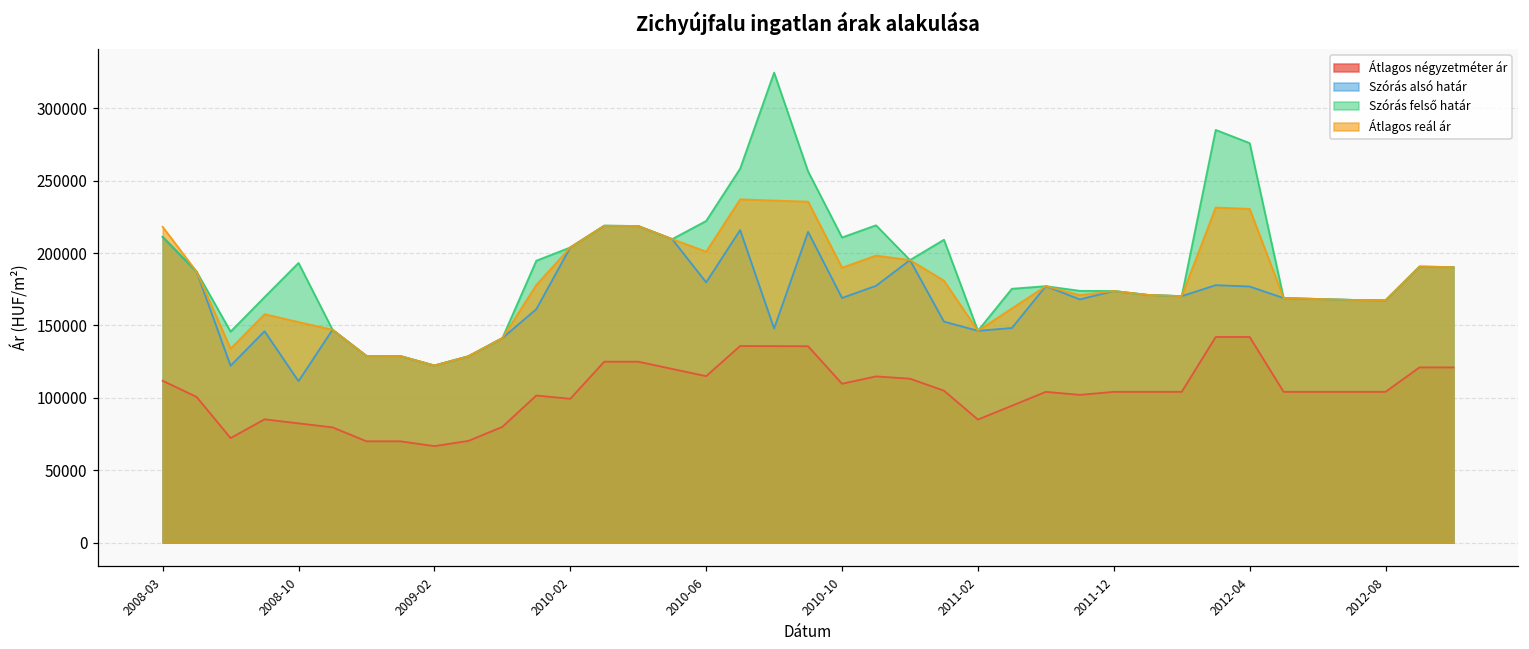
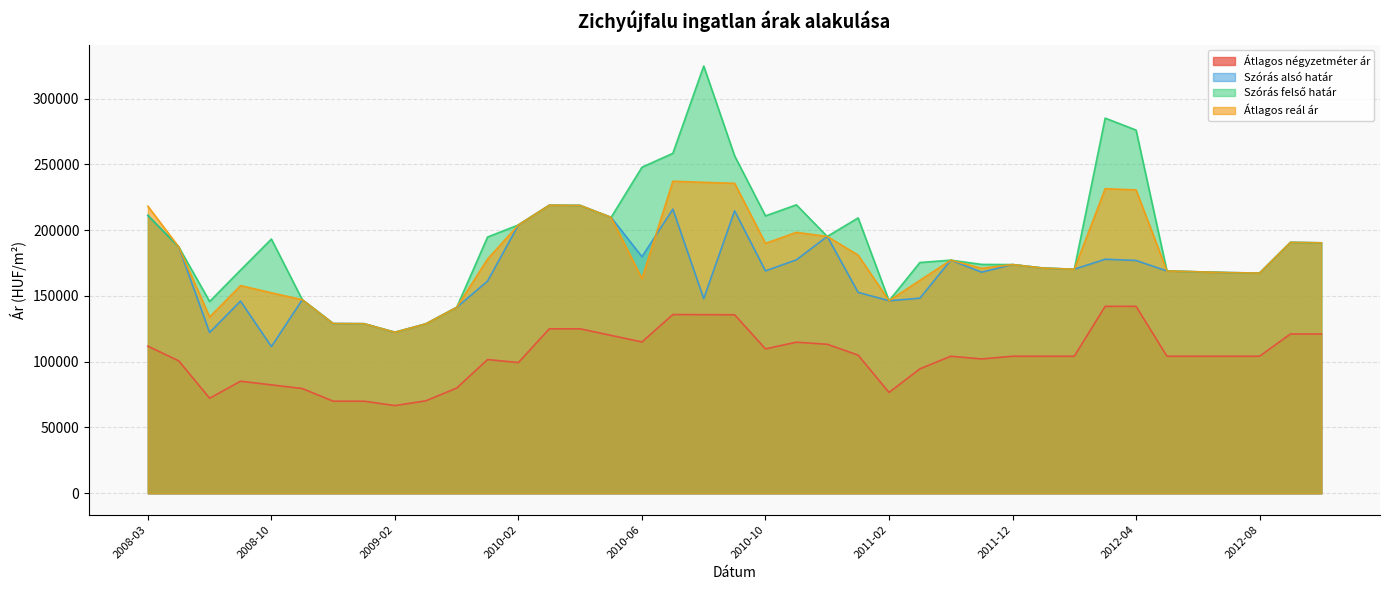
Szórás felső határ, 2010-06: 222000 -> 248000
Átlagos reál ár, 2010-06: 201000 -> 163000
Átlagos négyzetméter ár, 2011-02: 85000 -> 77000
